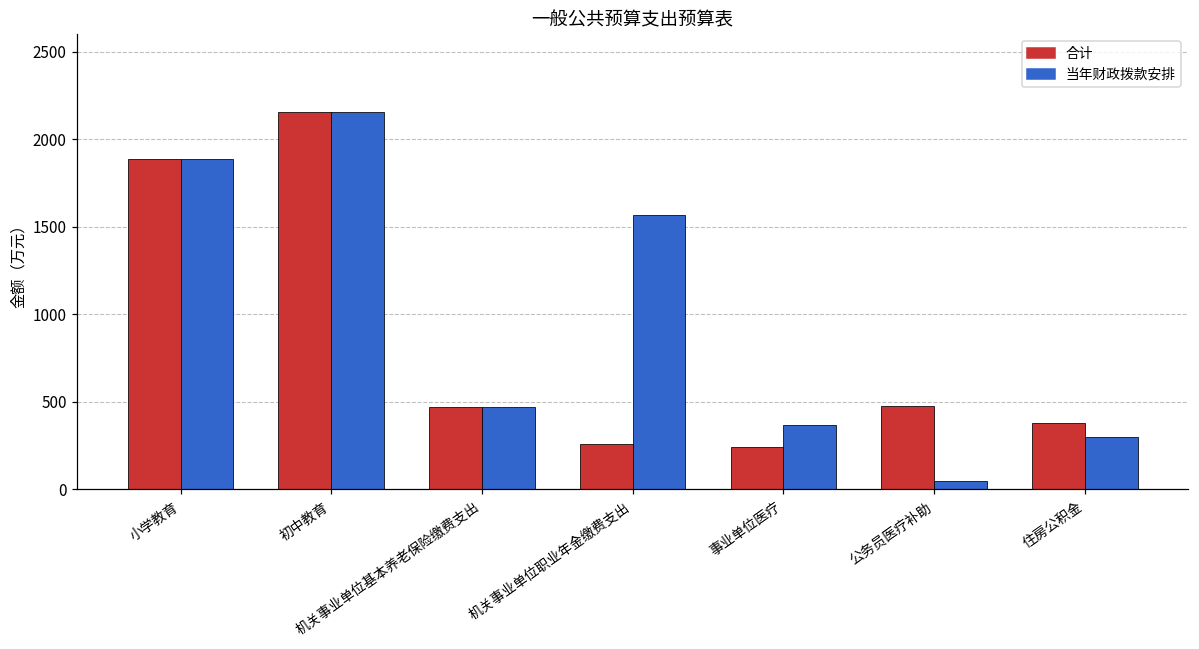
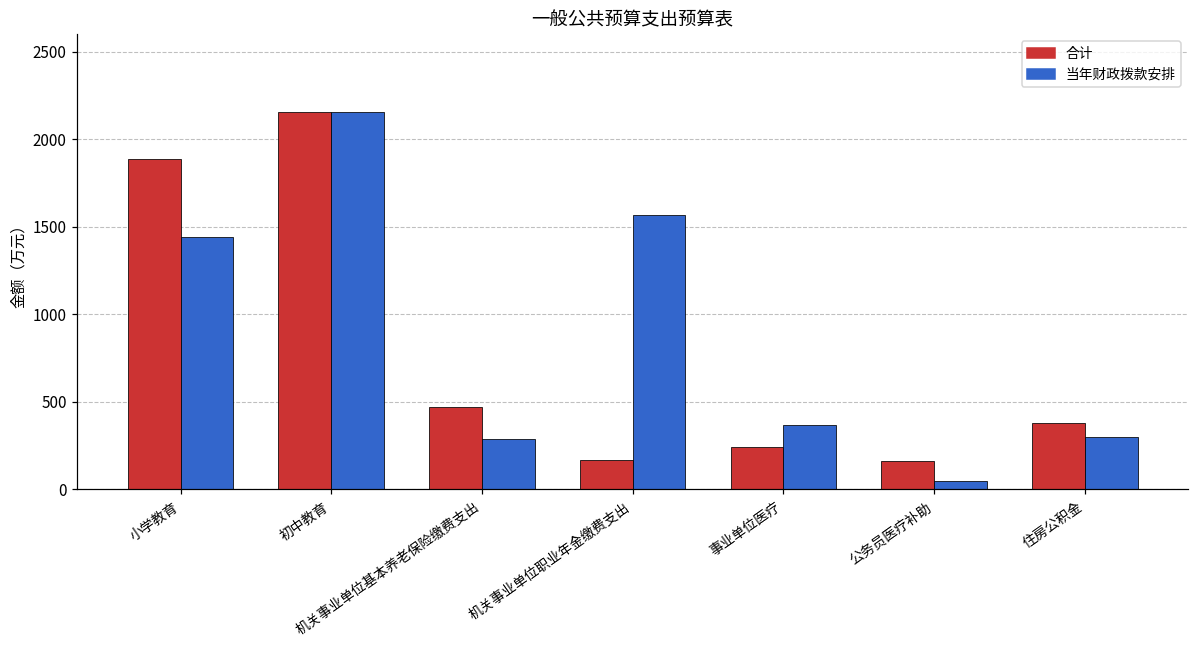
当年财政拨款安排, 小学教育: 1890 -> 1440
当年财政拨款安排, 机关事业单位基本养老保险缴费支出: 470 -> 290
合计, 机关事业单位职业年金缴费支出: 260 -> 170
合计, 公务员医疗补助: 480 -> 160
